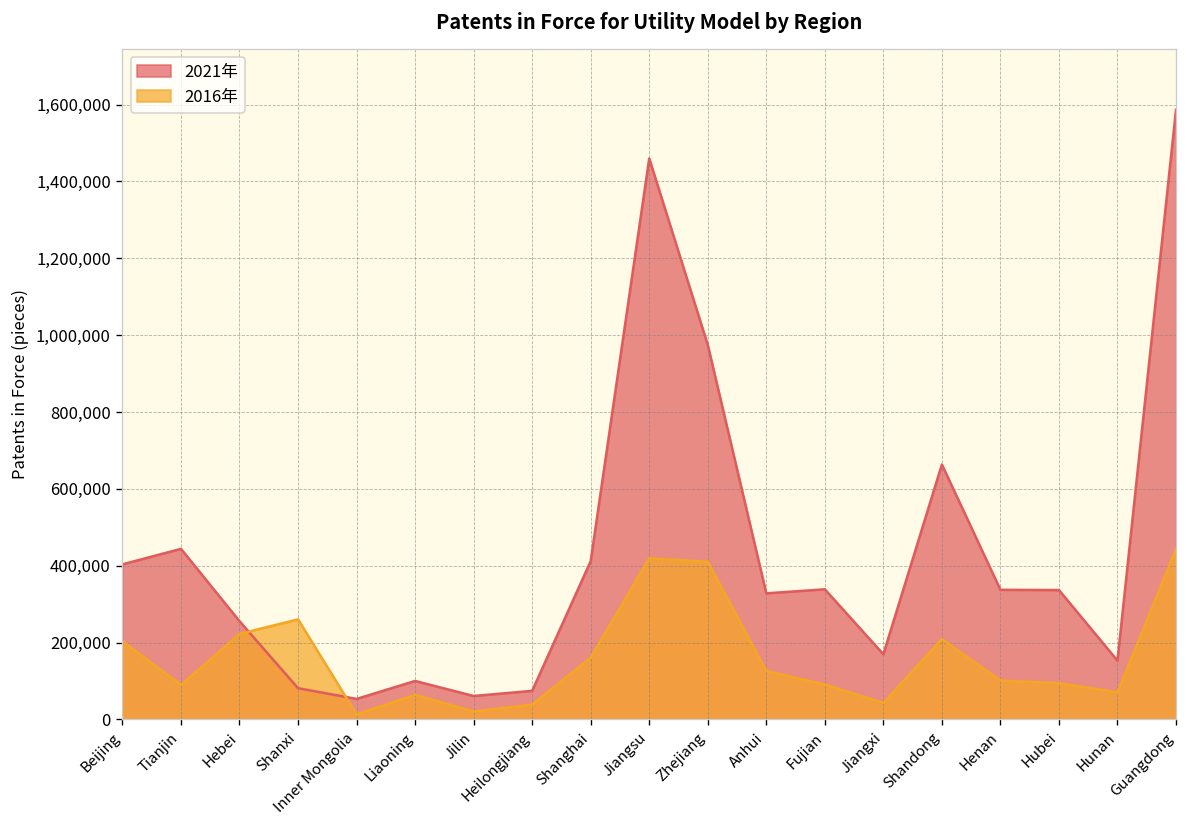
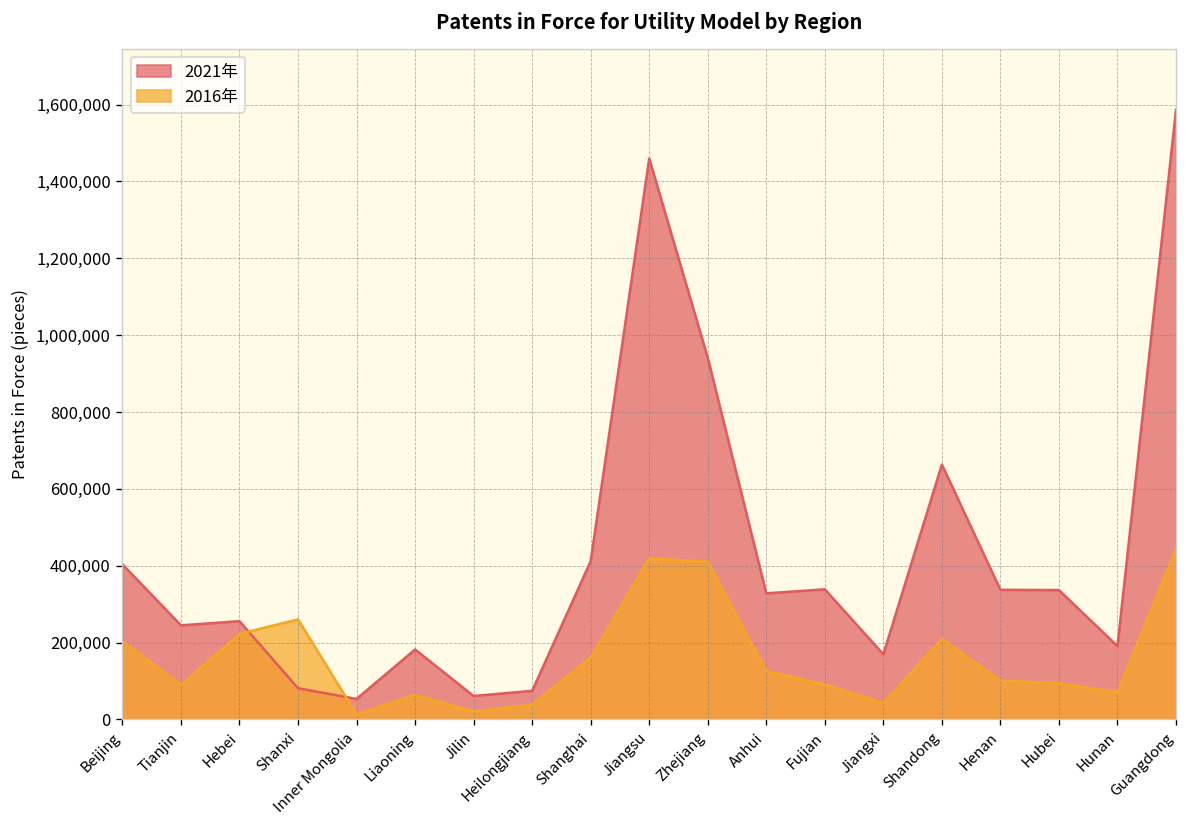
2021年, Tianjin: 440,000 -> 240,000
2021年, Liaoning: 100,000 -> 180,000
2021年, Zhejiang: 970,000 -> 940,000
2021年, Hunan: 150,000 -> 190,000
